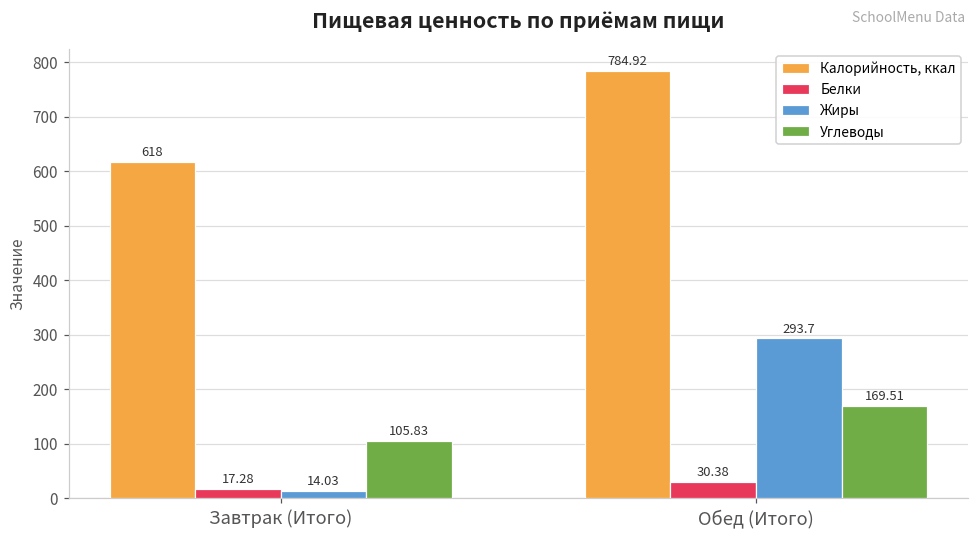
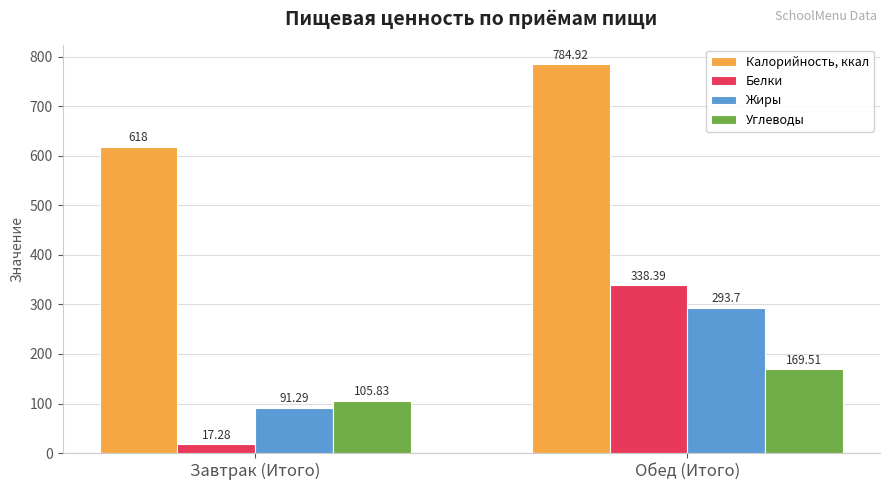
Жиры, Завтрак (Итого): 14.03 -> 91.29
Белки, Обед (Итого): 30.38 -> 338.39
